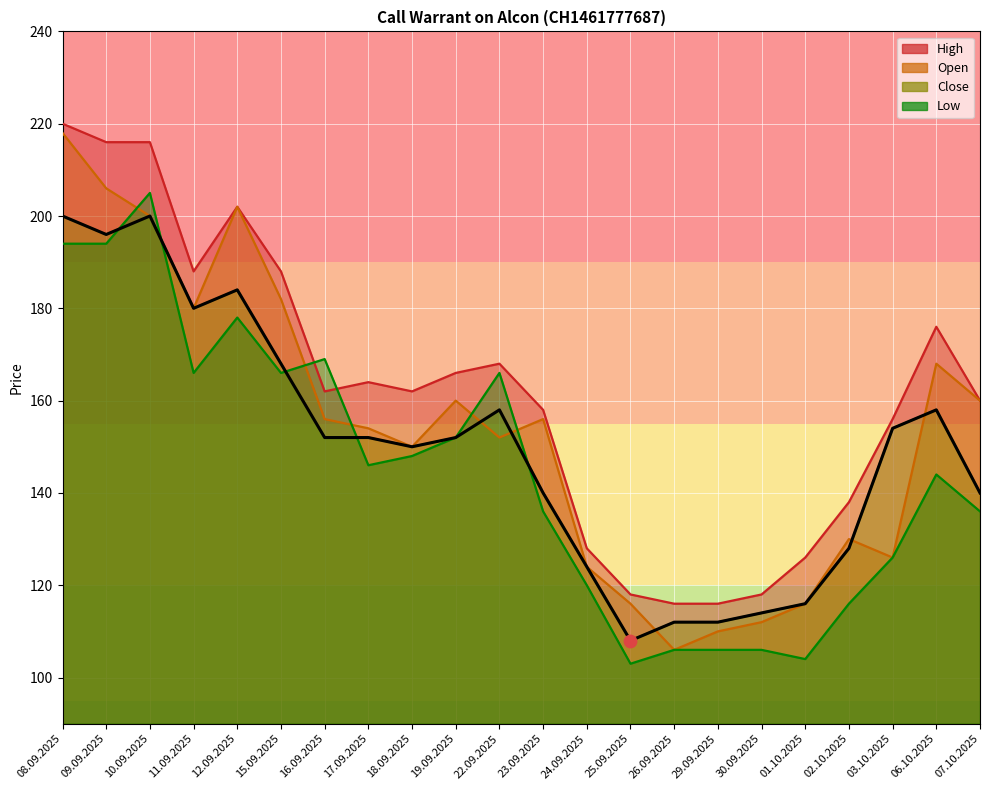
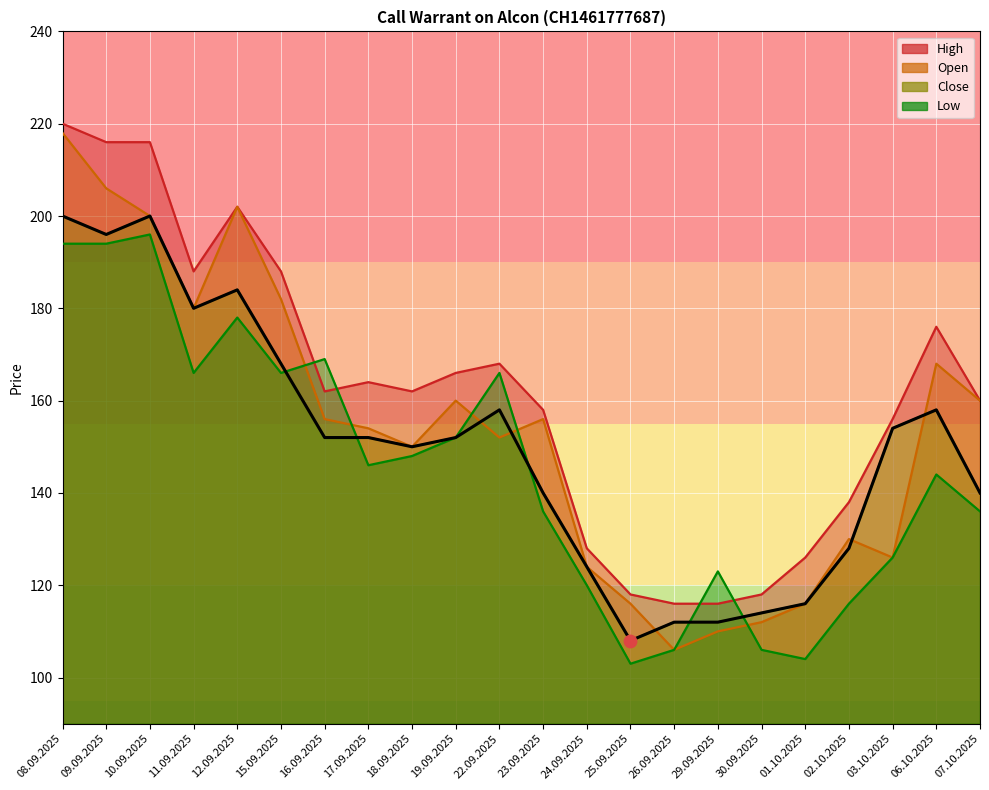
Low, 10.09.2025: 205 -> 196
Low, 29.09.2025: 106 -> 123
